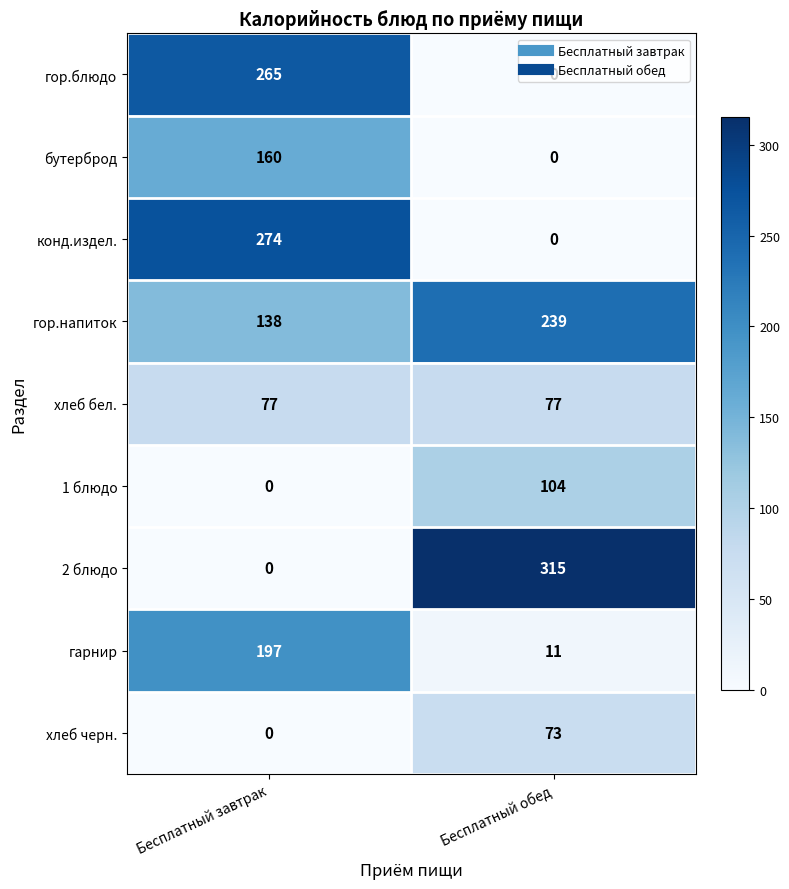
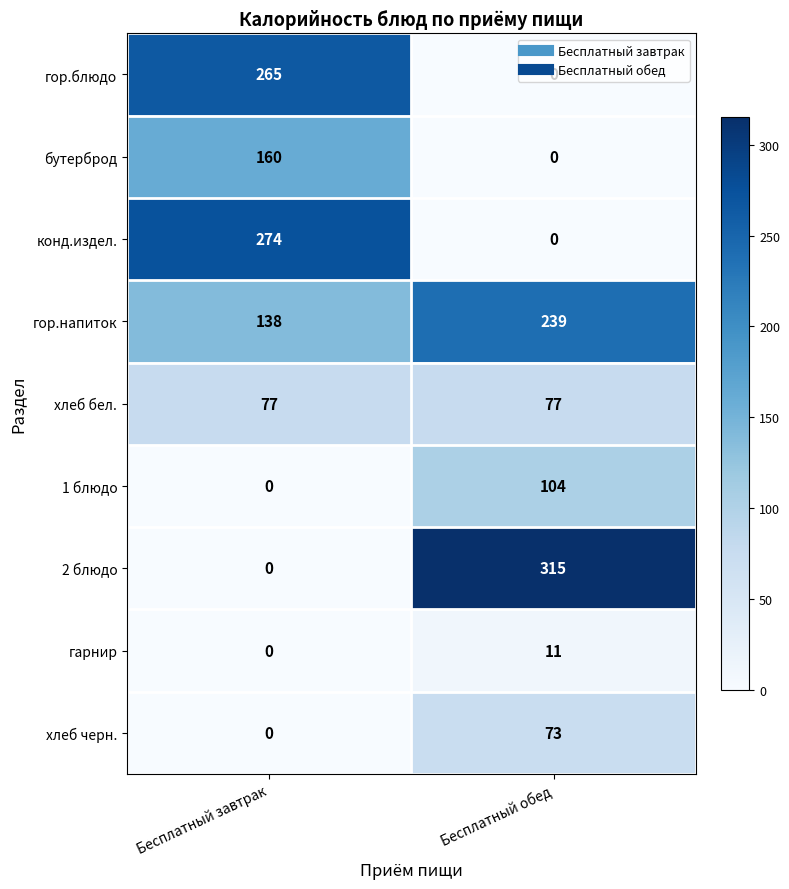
гарнир, Бесплатный завтрак: 197 -> 0
